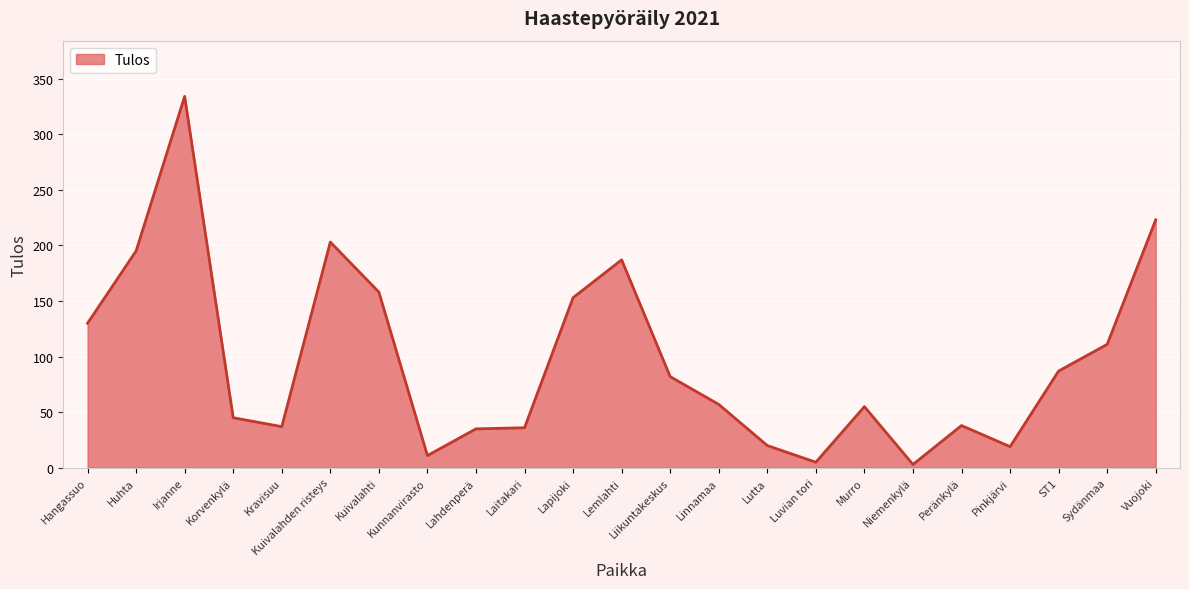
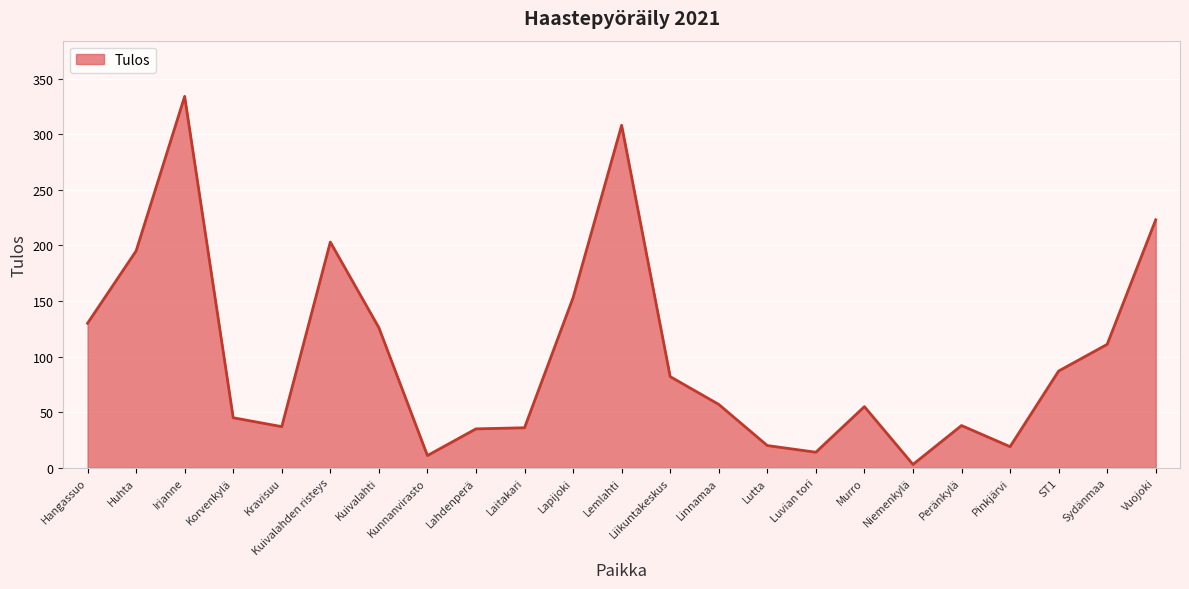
Kuivalahti: 158 -> 126
Lemlahti: 187 -> 308
Luvian tori: 5 -> 14
